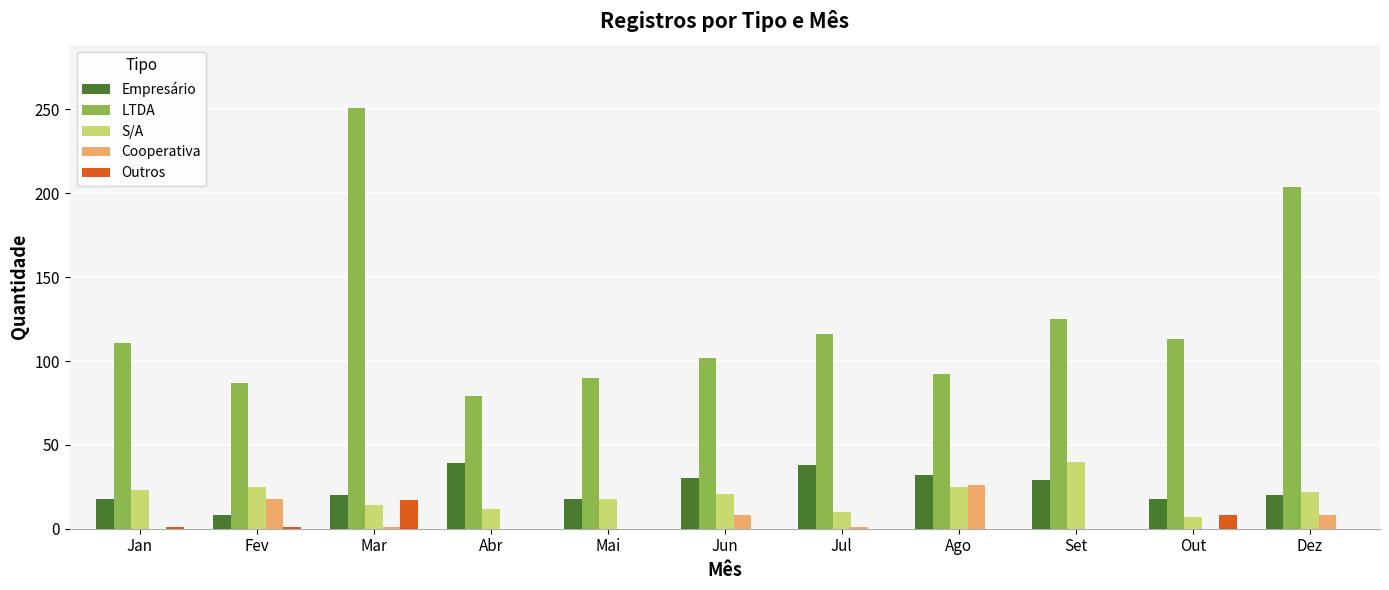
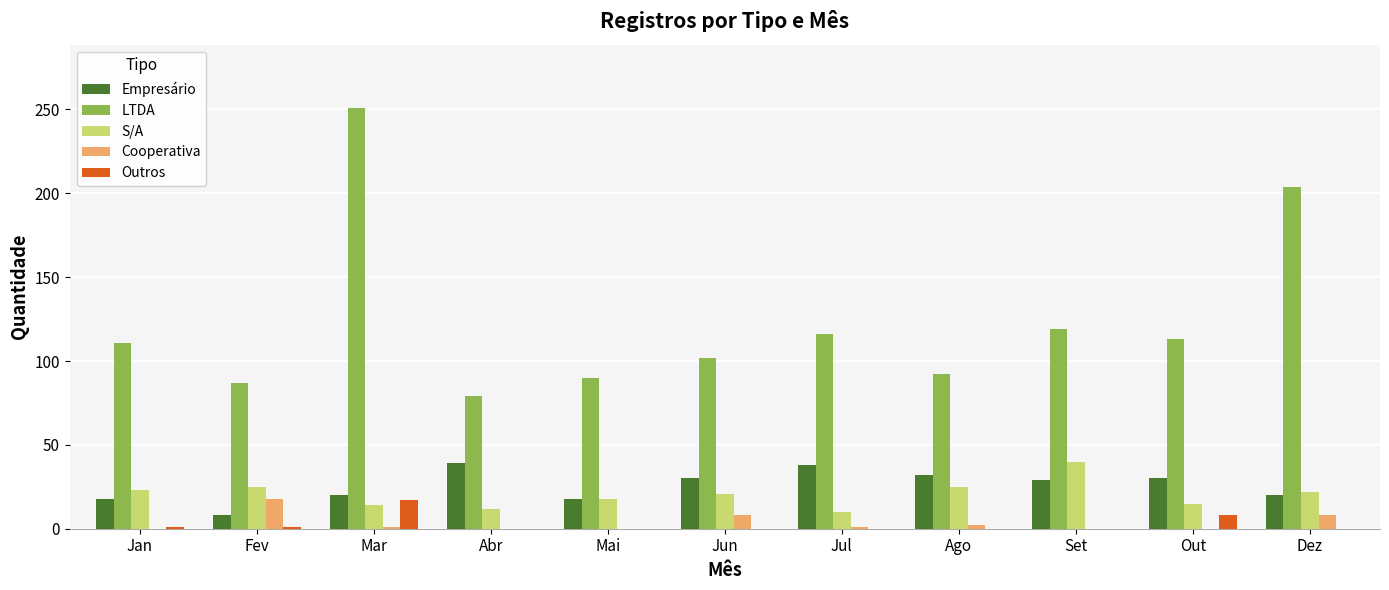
Cooperativa, Ago: 26 -> 2
LTDA, Set: 125 -> 119
Empresário, Out: 18 -> 30
S/A, Out: 7 -> 15
